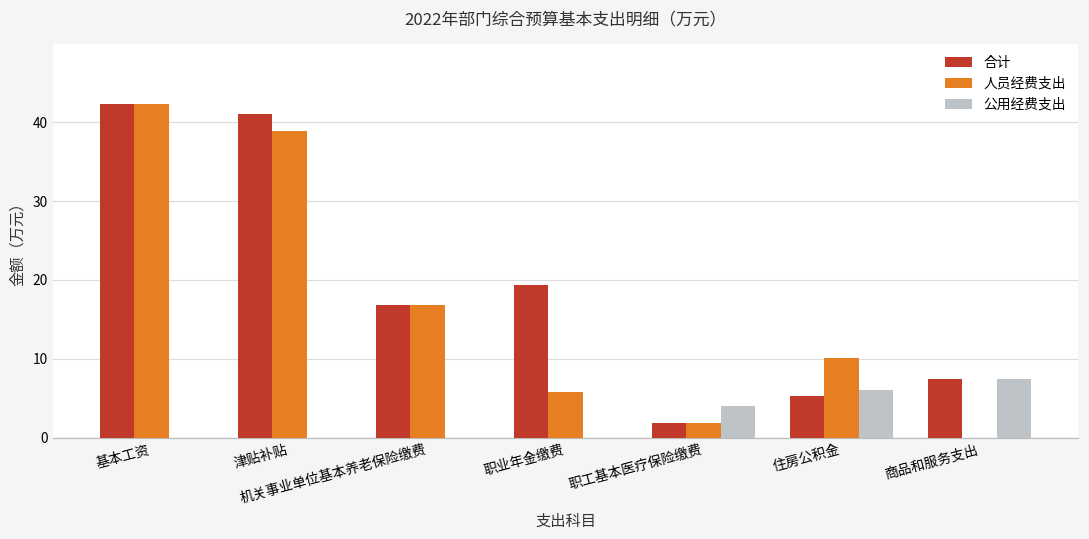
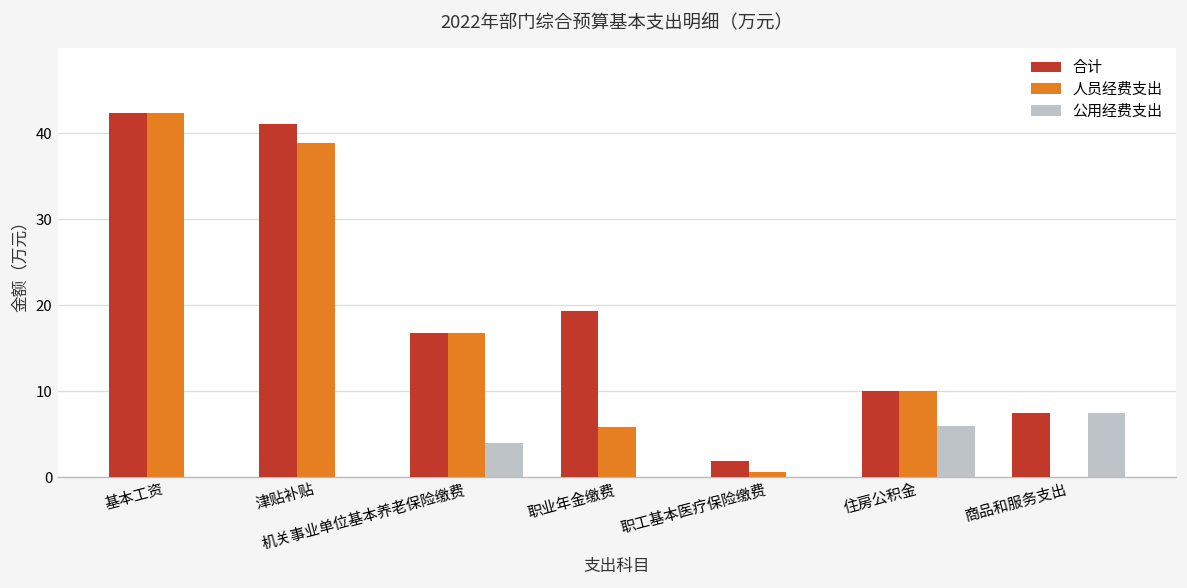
公用经费支出, 机关事业单位基本养老保险缴费: 0 -> 4
人员经费支出, 职工基本医疗保险缴费: 2 -> 1
公用经费支出, 职工基本医疗保险缴费: 4 -> 0
合计, 住房公积金: 5 -> 10
